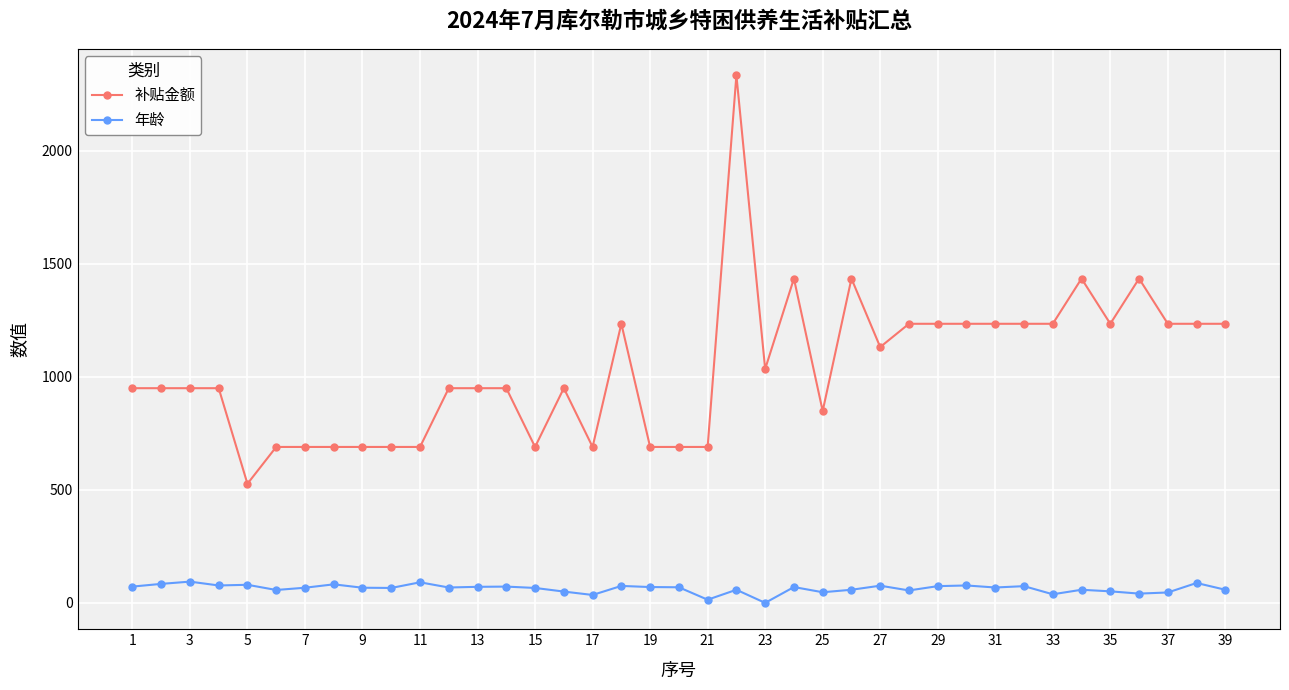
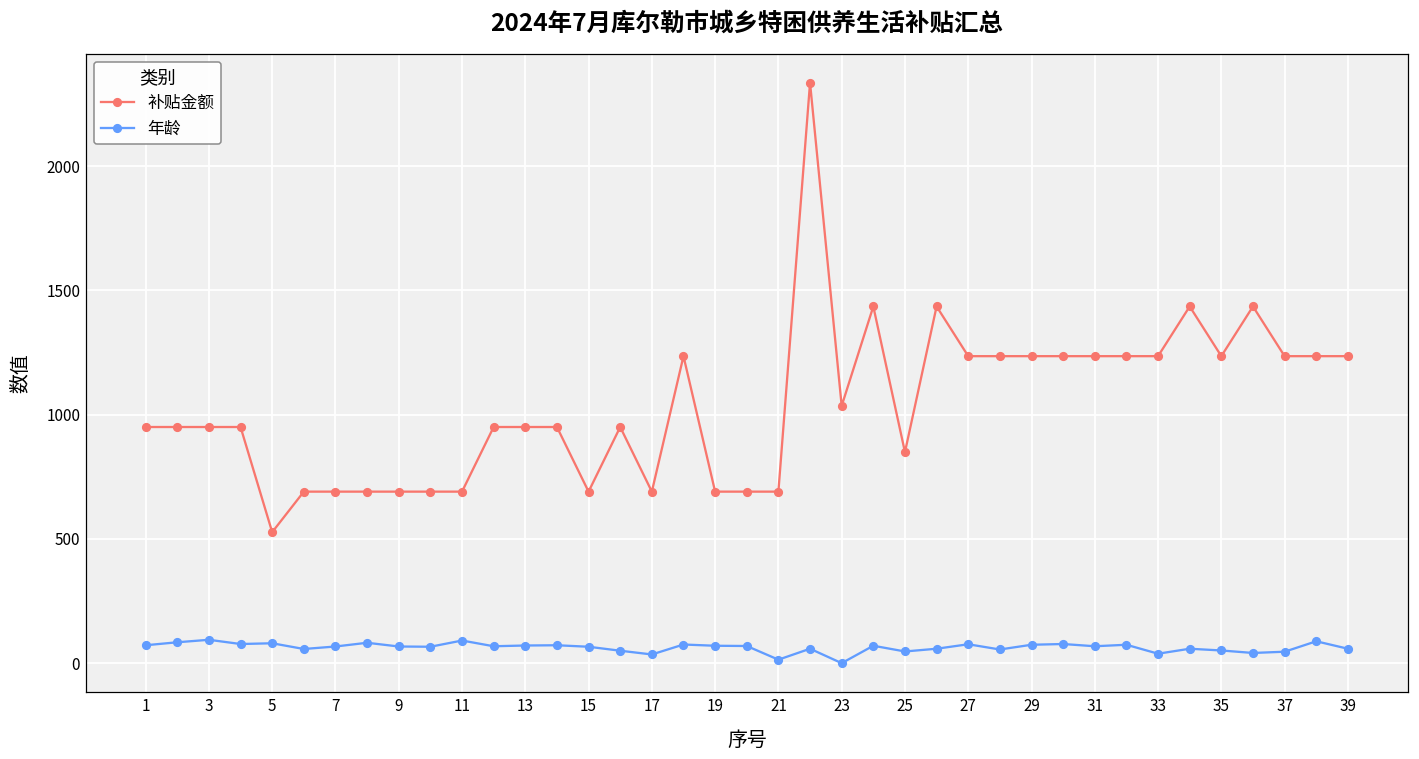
补贴金额, 27: 1130 -> 1240
